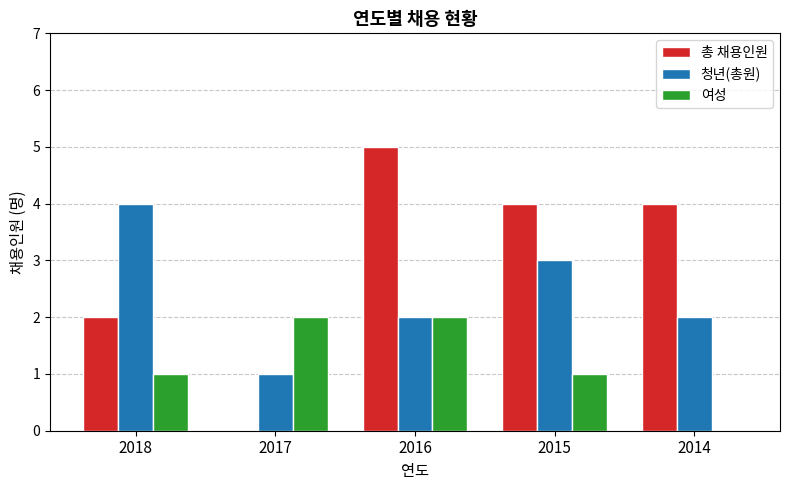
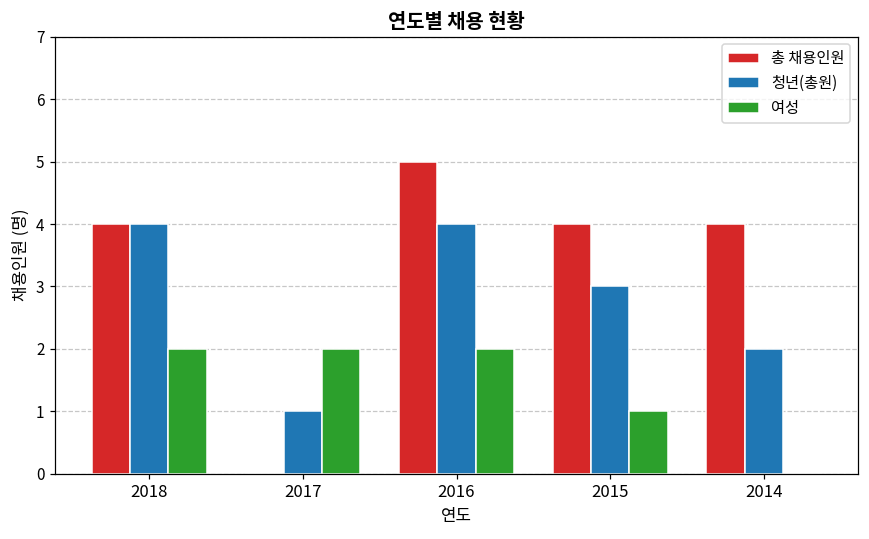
총 채용인원, 2018: 2 -> 4
여성, 2018: 1 -> 2
청년(총원), 2016: 2 -> 4
